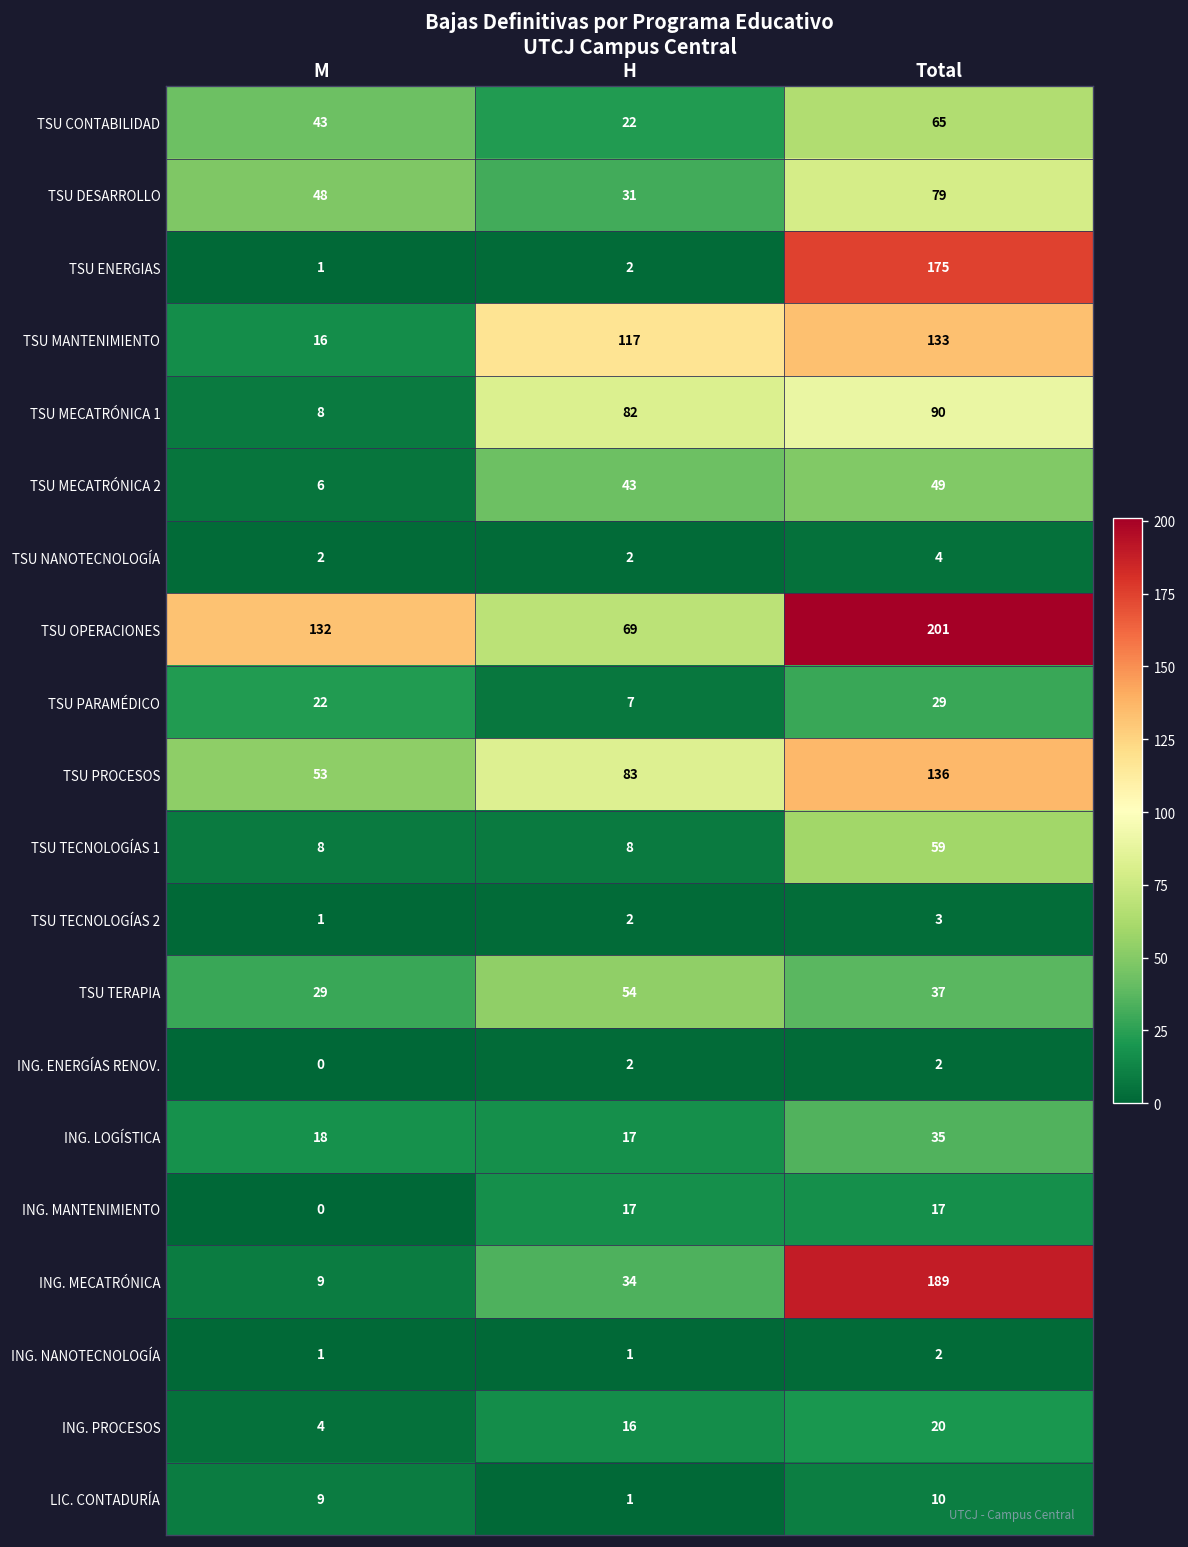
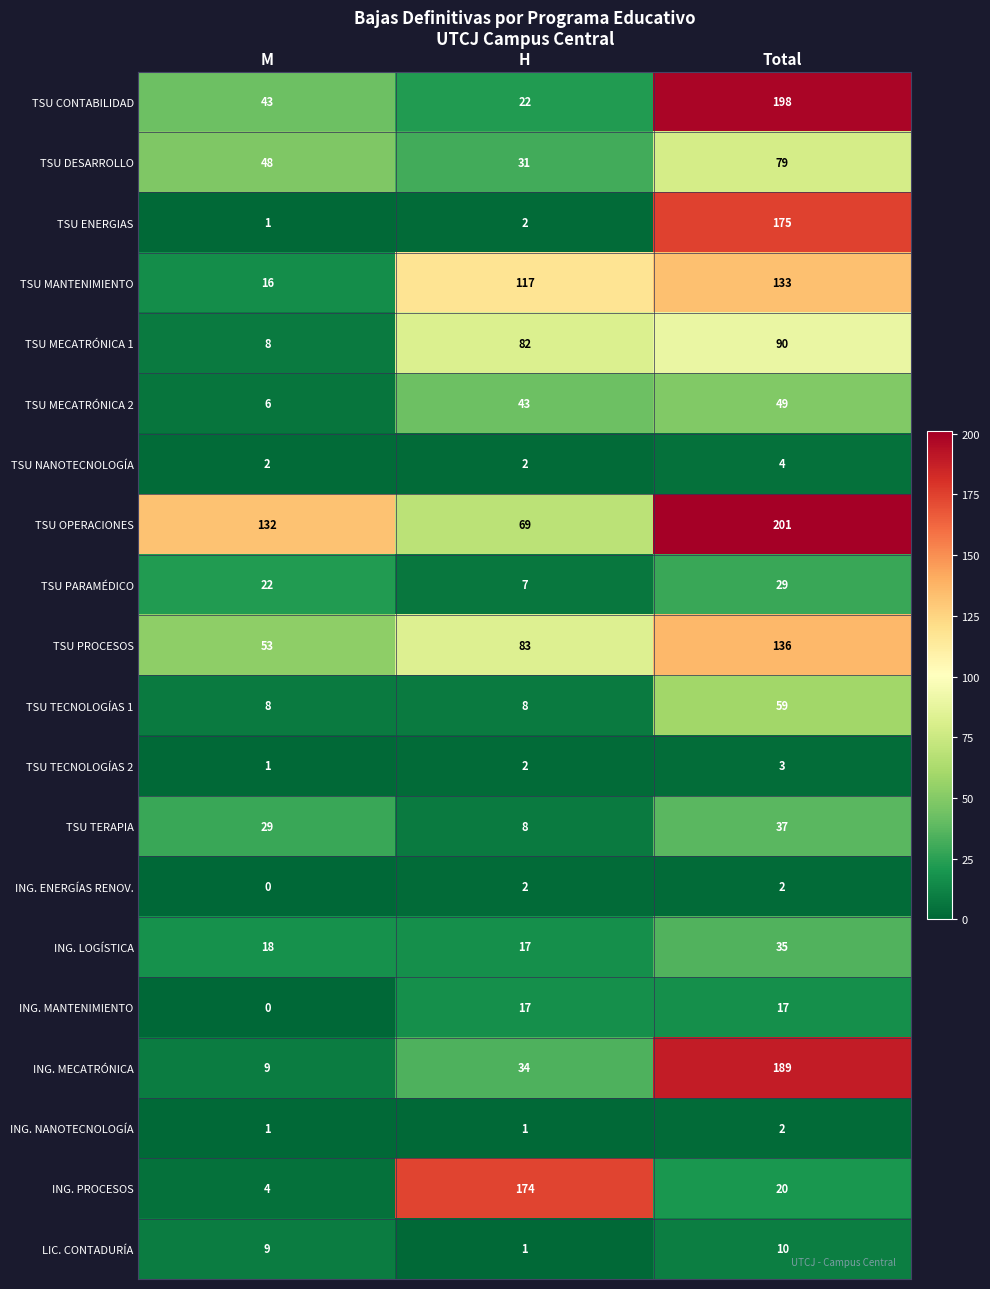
TSU CONTABILIDAD, Total: 65 -> 198
TSU TERAPIA, H: 54 -> 8
ING. PROCESOS, H: 16 -> 174
